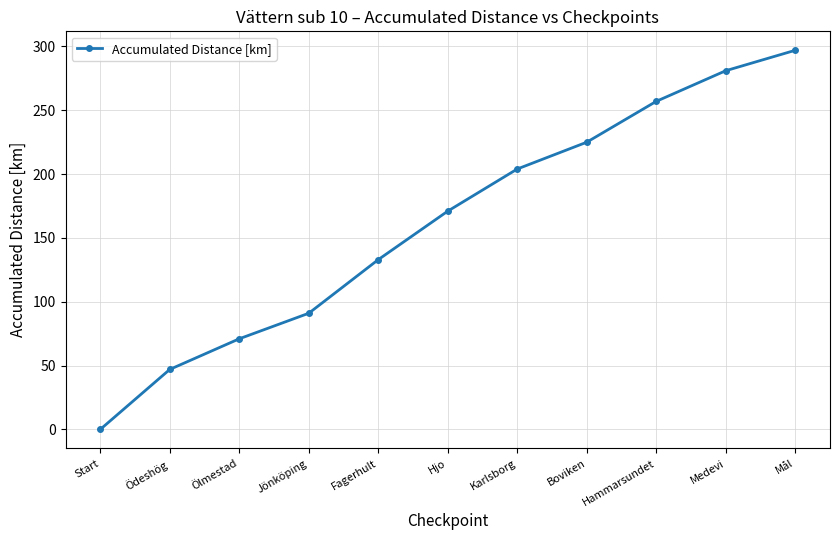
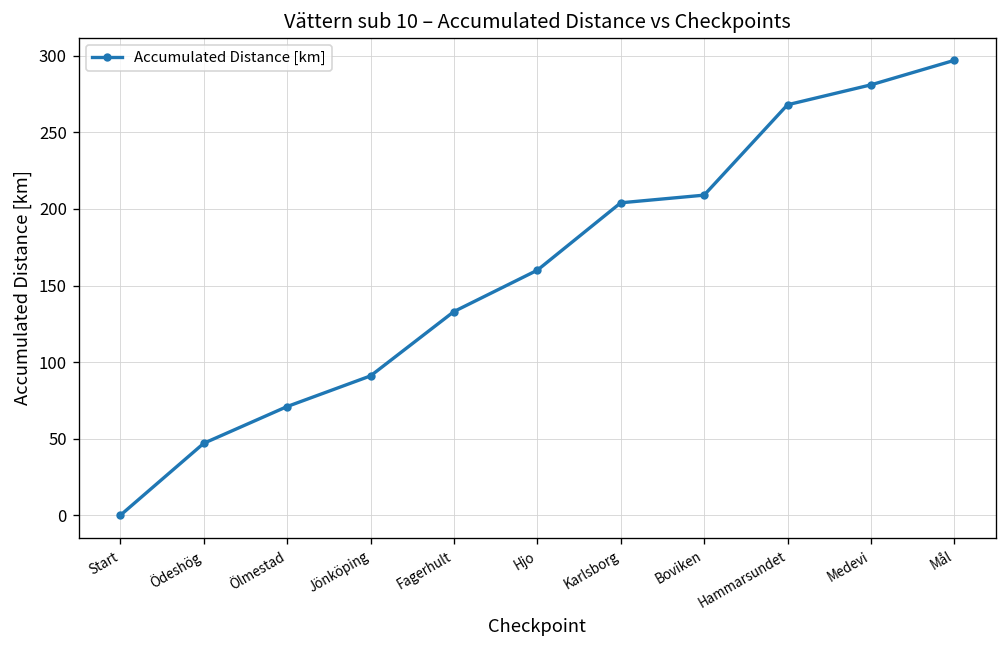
Hjo: 171 -> 160
Boviken: 225 -> 209
Hammarsundet: 257 -> 268
